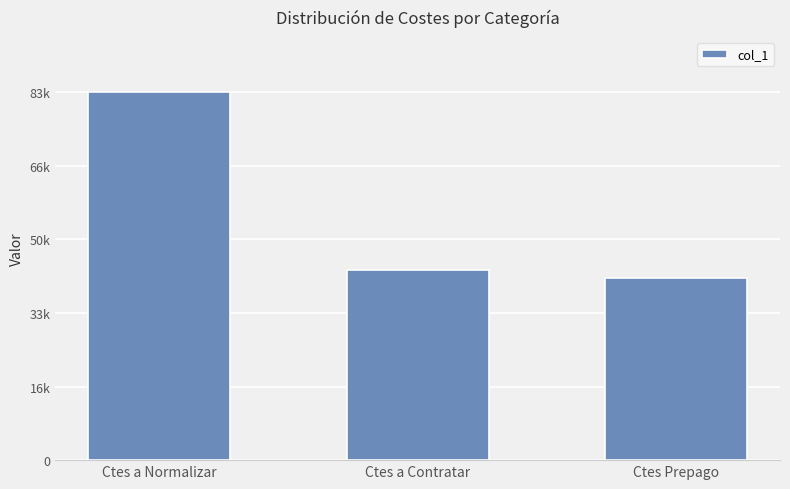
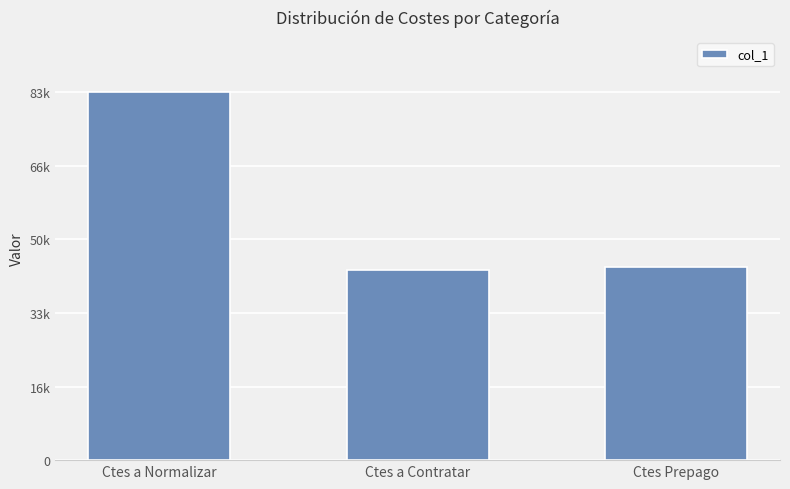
Ctes Prepago: 41000 -> 44000
